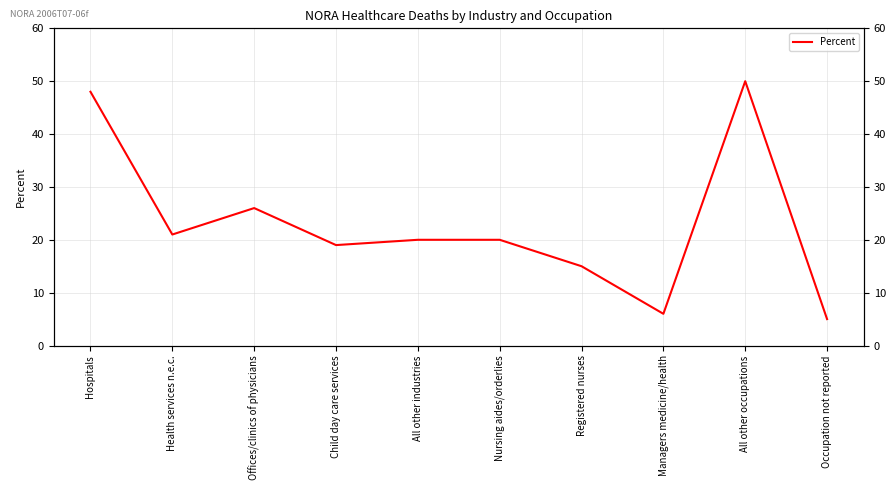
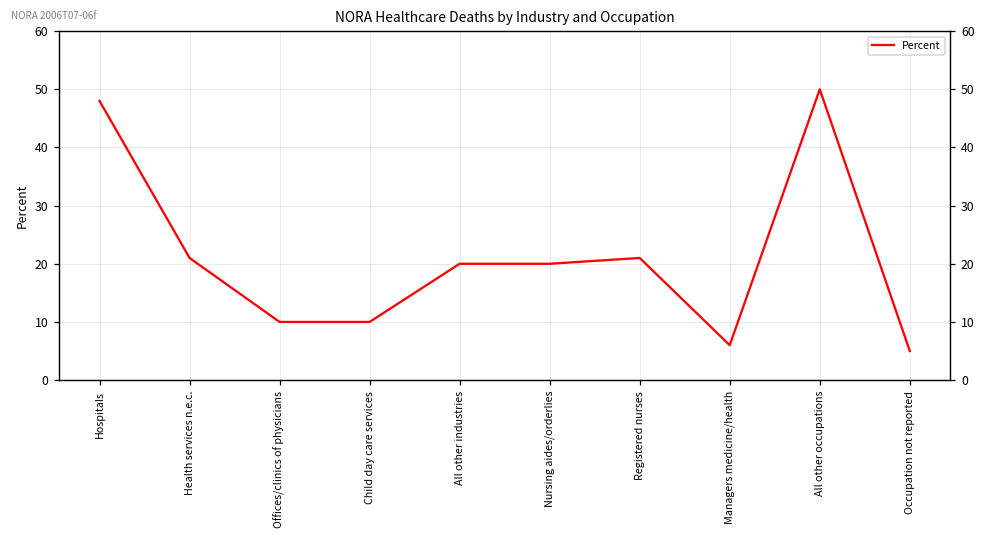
Offices/clinics of physicians: 26 -> 10
Child day care services: 19 -> 10
Registered nurses: 15 -> 21
